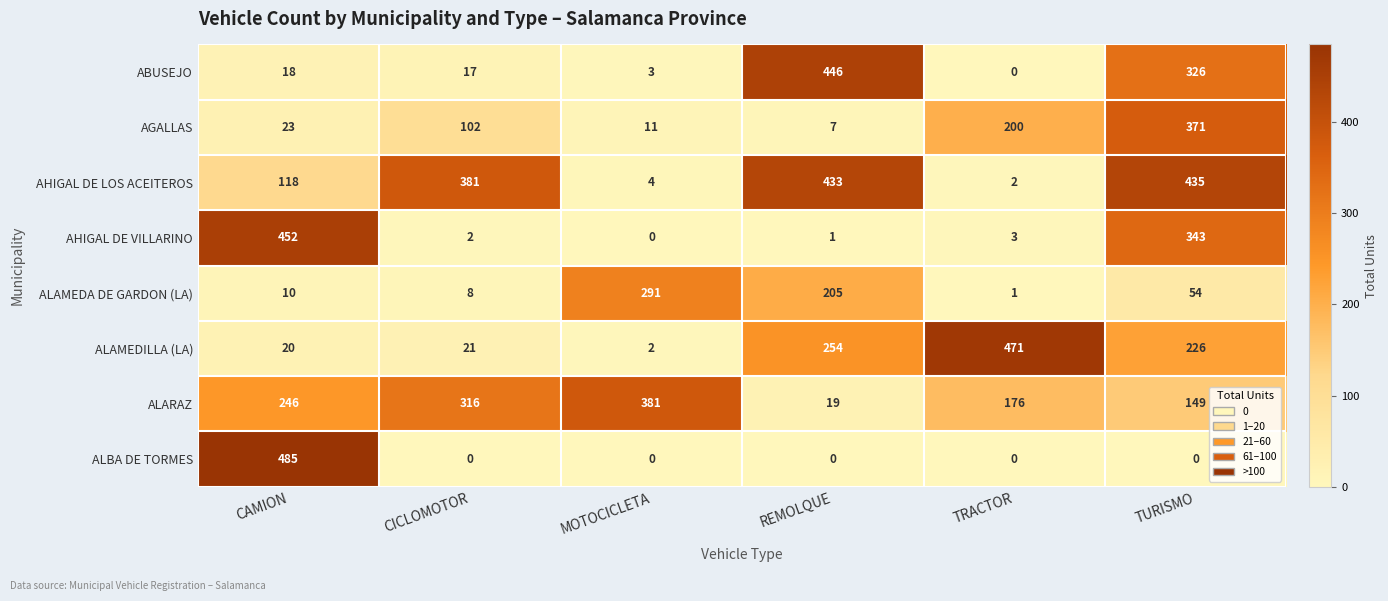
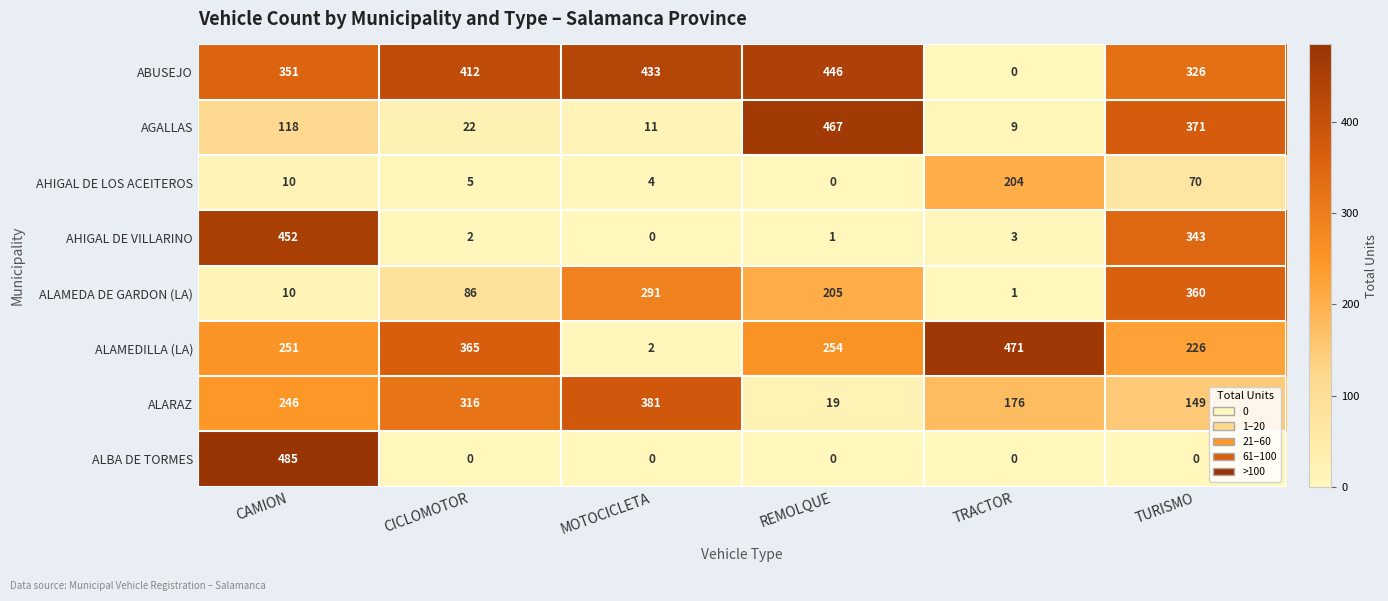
ABUSEJO, CAMION: 18 -> 351
ABUSEJO, CICLOMOTOR: 17 -> 412
ABUSEJO, MOTOCICLETA: 3 -> 433
AGALLAS, CAMION: 23 -> 118
AGALLAS, CICLOMOTOR: 102 -> 22
AGALLAS, REMOLQUE: 7 -> 467
AGALLAS, TRACTOR: 200 -> 9
AHIGAL DE LOS ACEITEROS, CAMION: 118 -> 10
AHIGAL DE LOS ACEITEROS, CICLOMOTOR: 381 -> 5
AHIGAL DE LOS ACEITEROS, REMOLQUE: 433 -> 0
AHIGAL DE LOS ACEITEROS, TRACTOR: 2 -> 204
AHIGAL DE LOS ACEITEROS, TURISMO: 435 -> 70
ALAMEDA DE GARDON (LA), CICLOMOTOR: 8 -> 86
ALAMEDA DE GARDON (LA), TURISMO: 54 -> 360
ALAMEDILLA (LA), CAMION: 20 -> 251
ALAMEDILLA (LA), CICLOMOTOR: 21 -> 365
